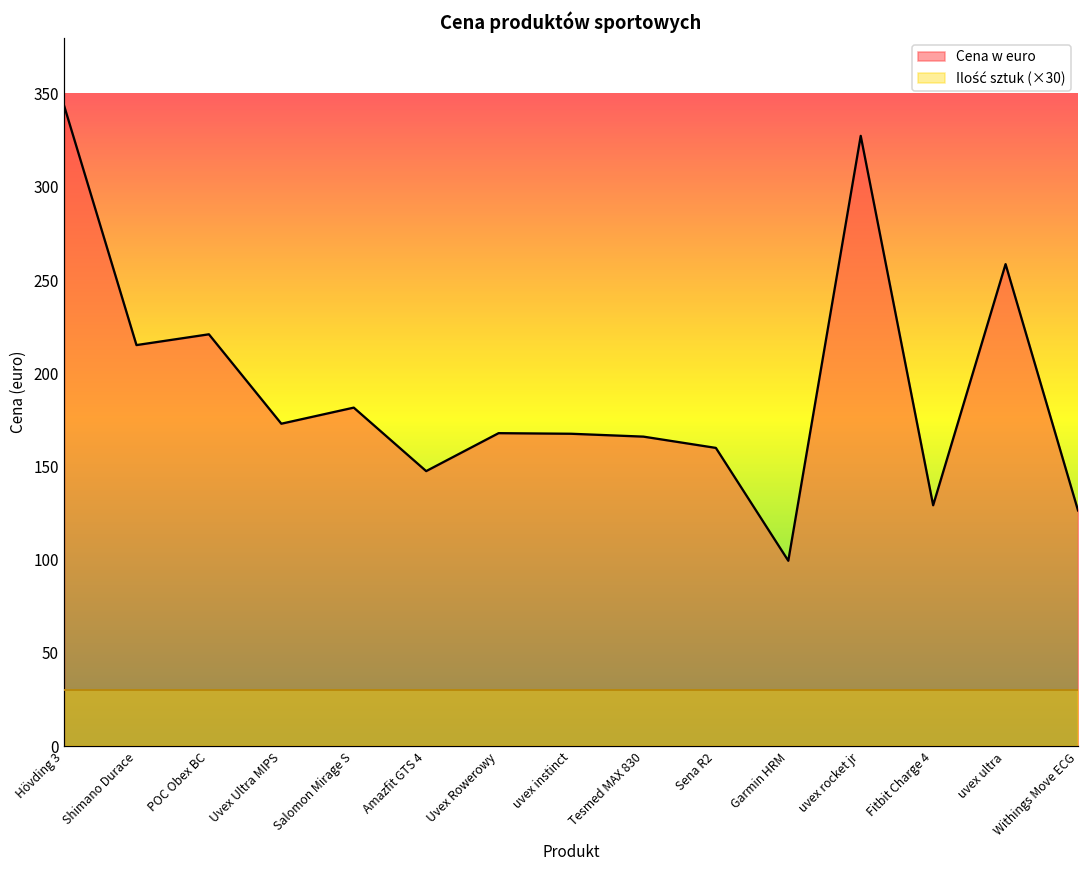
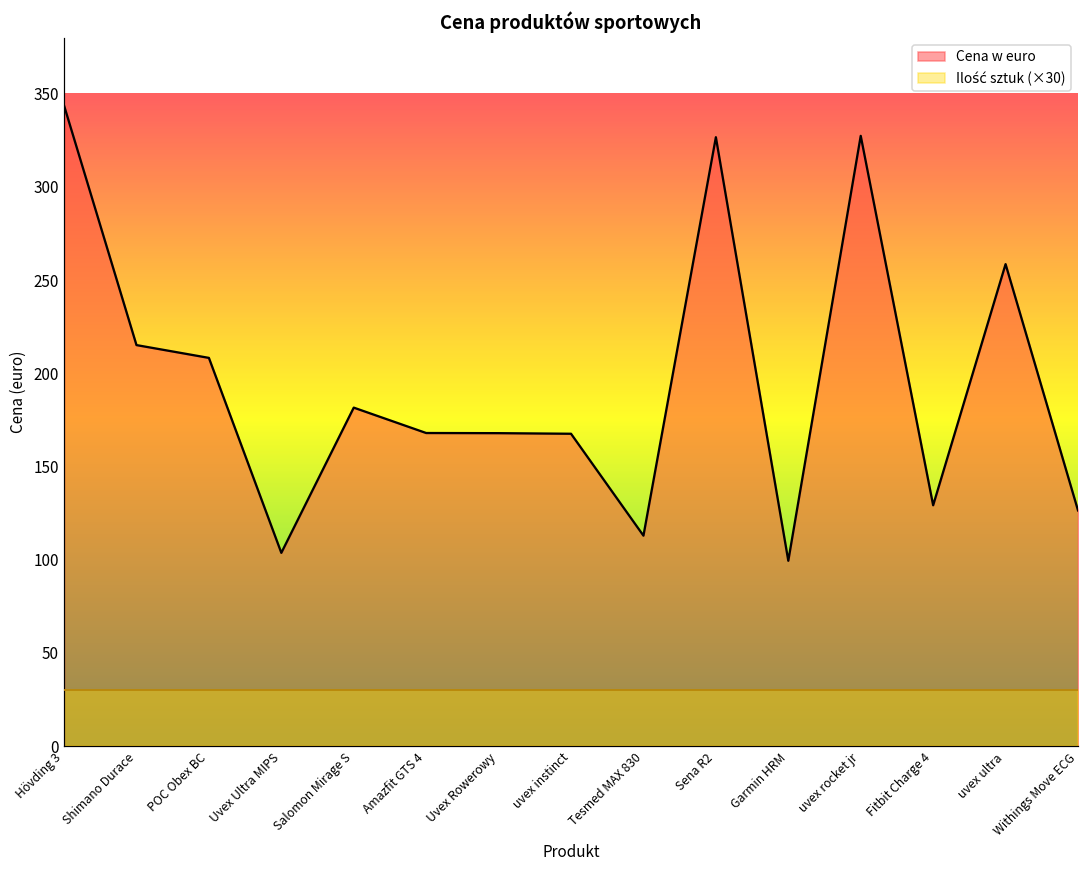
Cena w euro, POC Obex BC: 221 -> 208
Cena w euro, Uvex Ultra MIPS: 173 -> 104
Cena w euro, Amazfit GTS 4: 148 -> 168
Cena w euro, Tesmed MAX 830: 166 -> 113
Cena w euro, Sena R2: 160 -> 327
